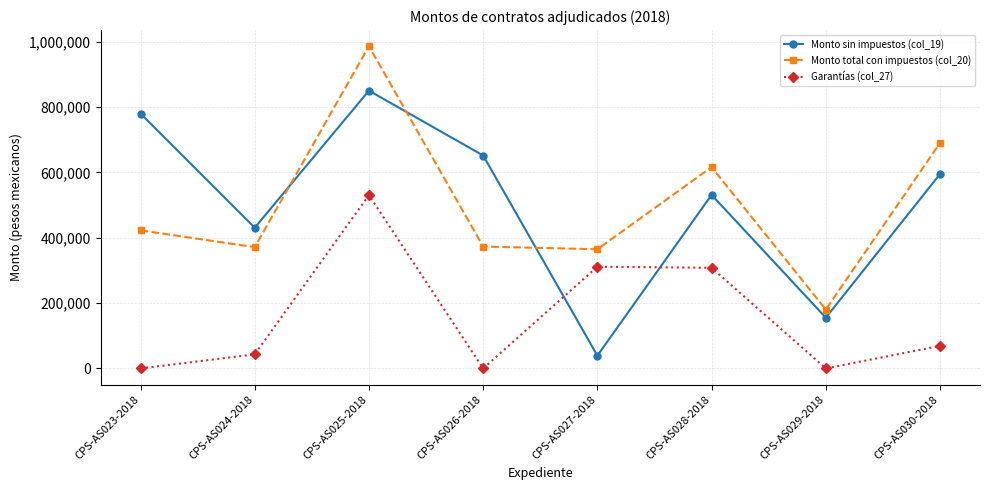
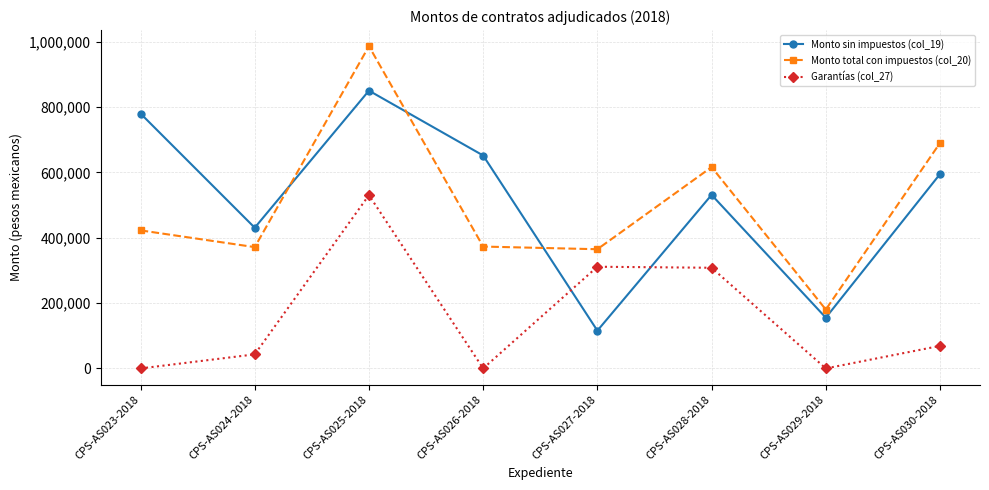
Monto sin impuestos (col_19), CPS-AS027-2018: 40,000 -> 120,000
